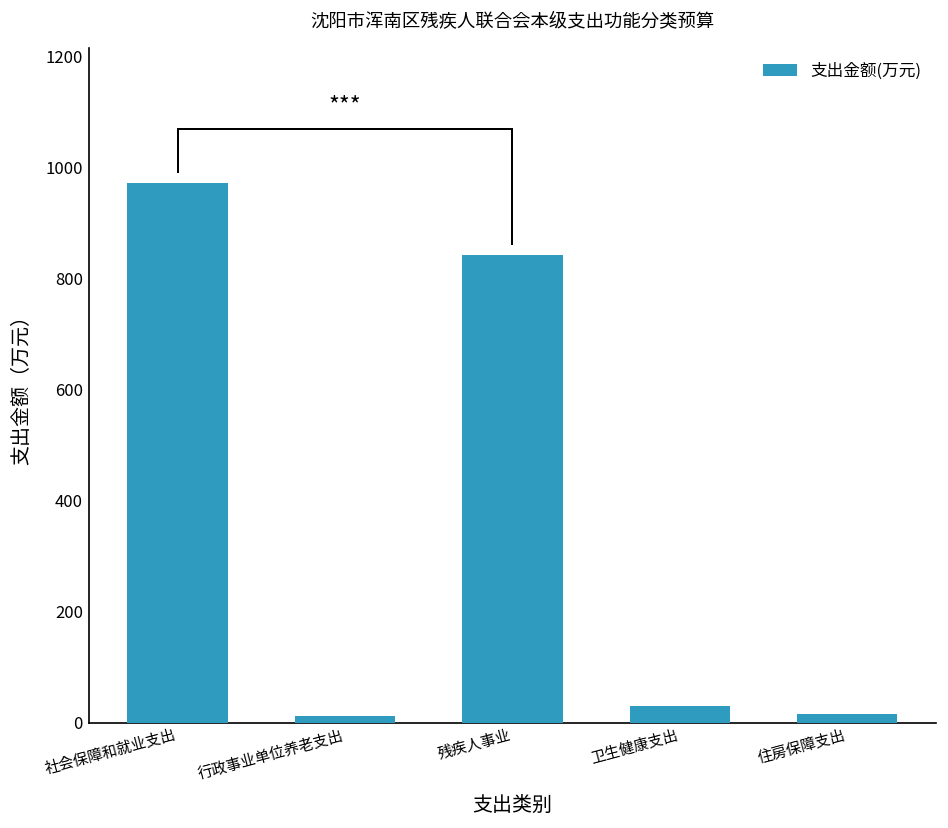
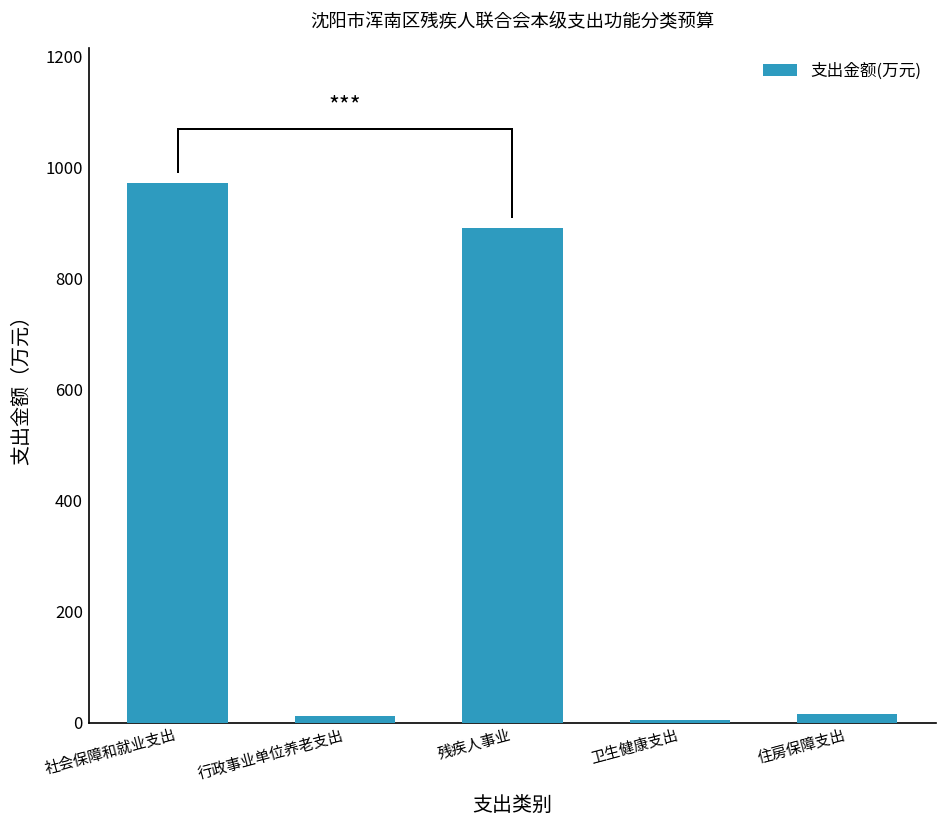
支出金额(万元), 残疾人事业: 840 -> 890
支出金额(万元), 卫生健康支出: 30 -> 0
